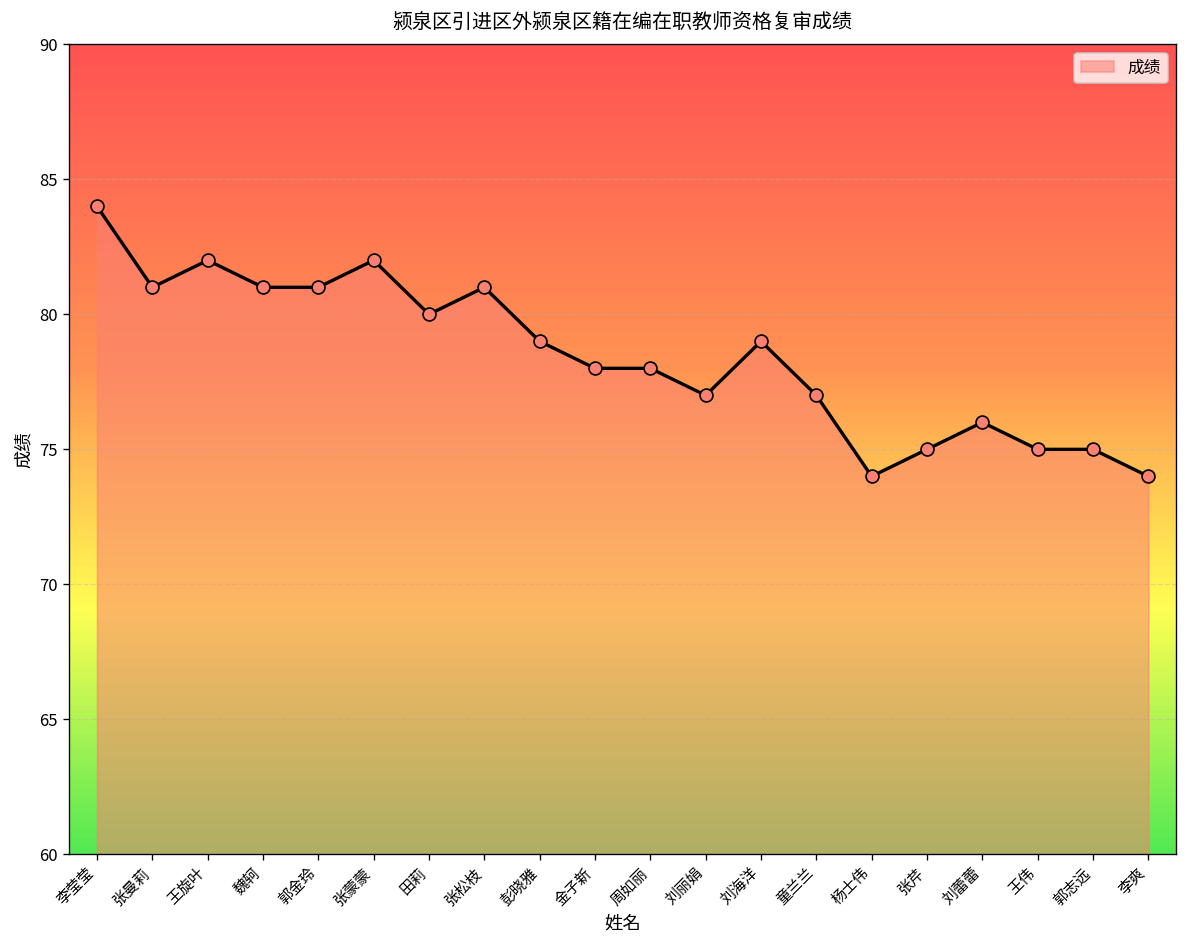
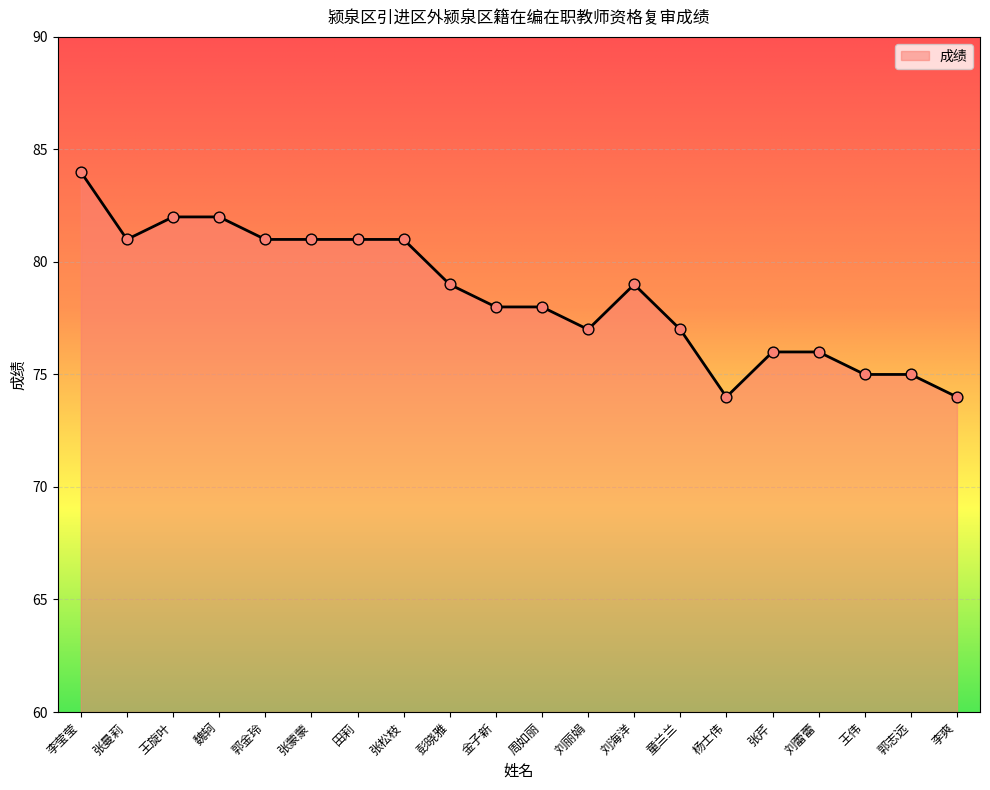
魏轲: 81 -> 82
张蒙蒙: 82 -> 81
田莉: 80 -> 81
张芹: 75 -> 76
